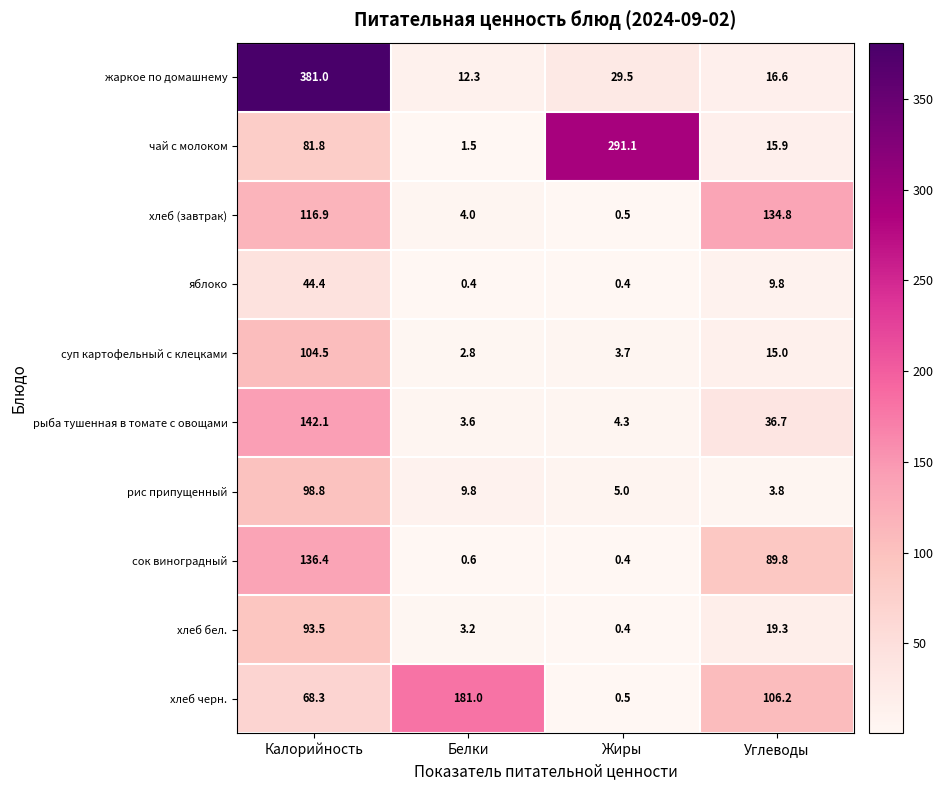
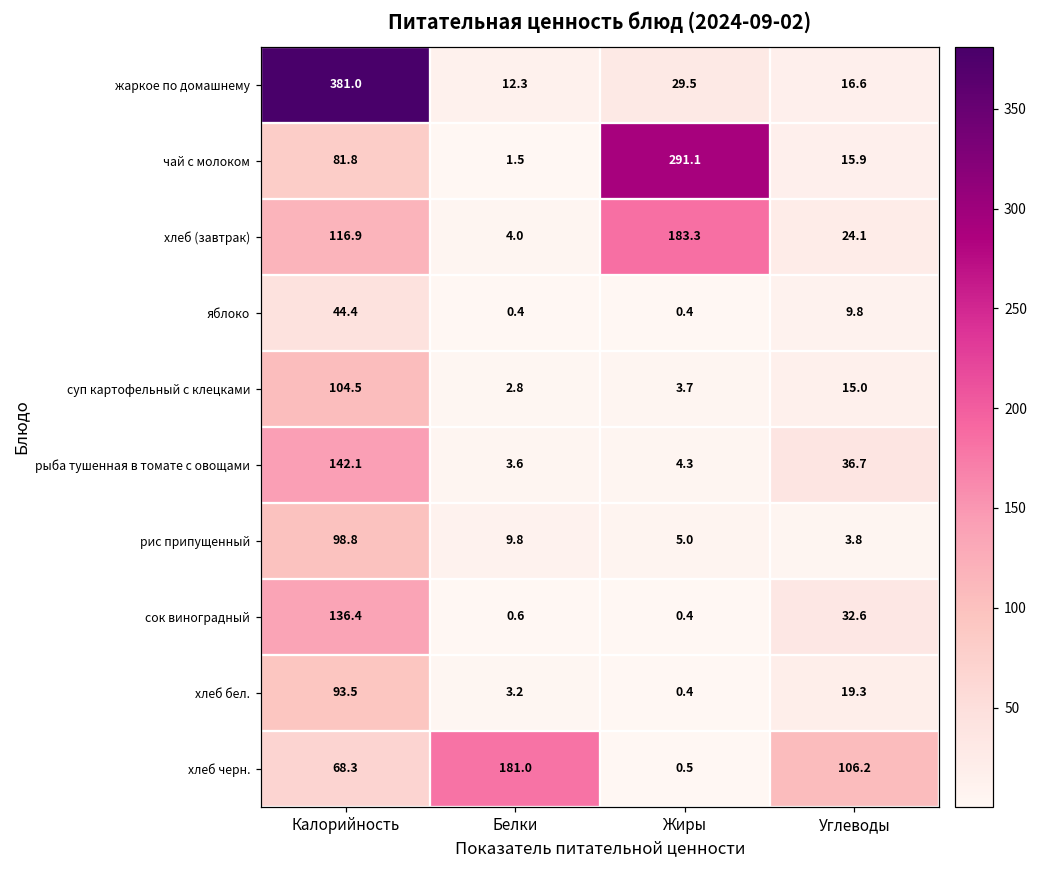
хлеб (завтрак), Жиры: 0.5 -> 183.3
хлеб (завтрак), Углеводы: 134.8 -> 24.1
сок виноградный, Углеводы: 89.8 -> 32.6
